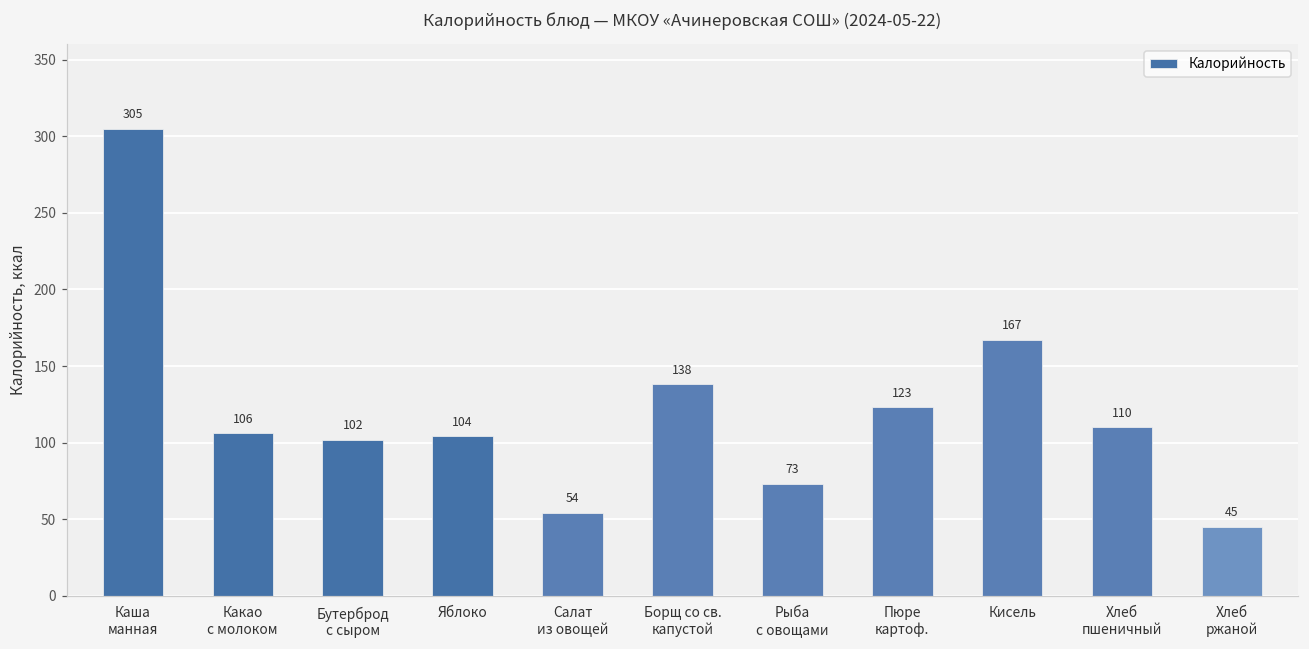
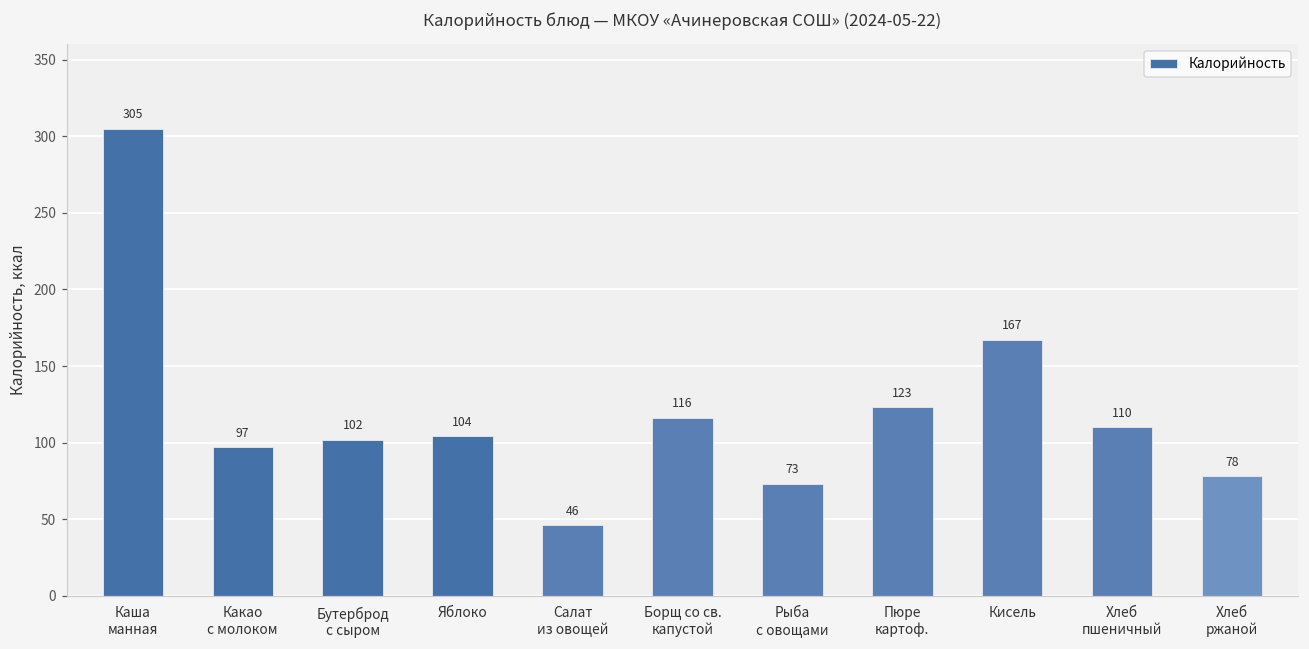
Какао с молоком: 106 -> 97
Салат из овощей: 54 -> 46
Борщ со св. капустой: 138 -> 116
Хлеб ржаной: 45 -> 78
